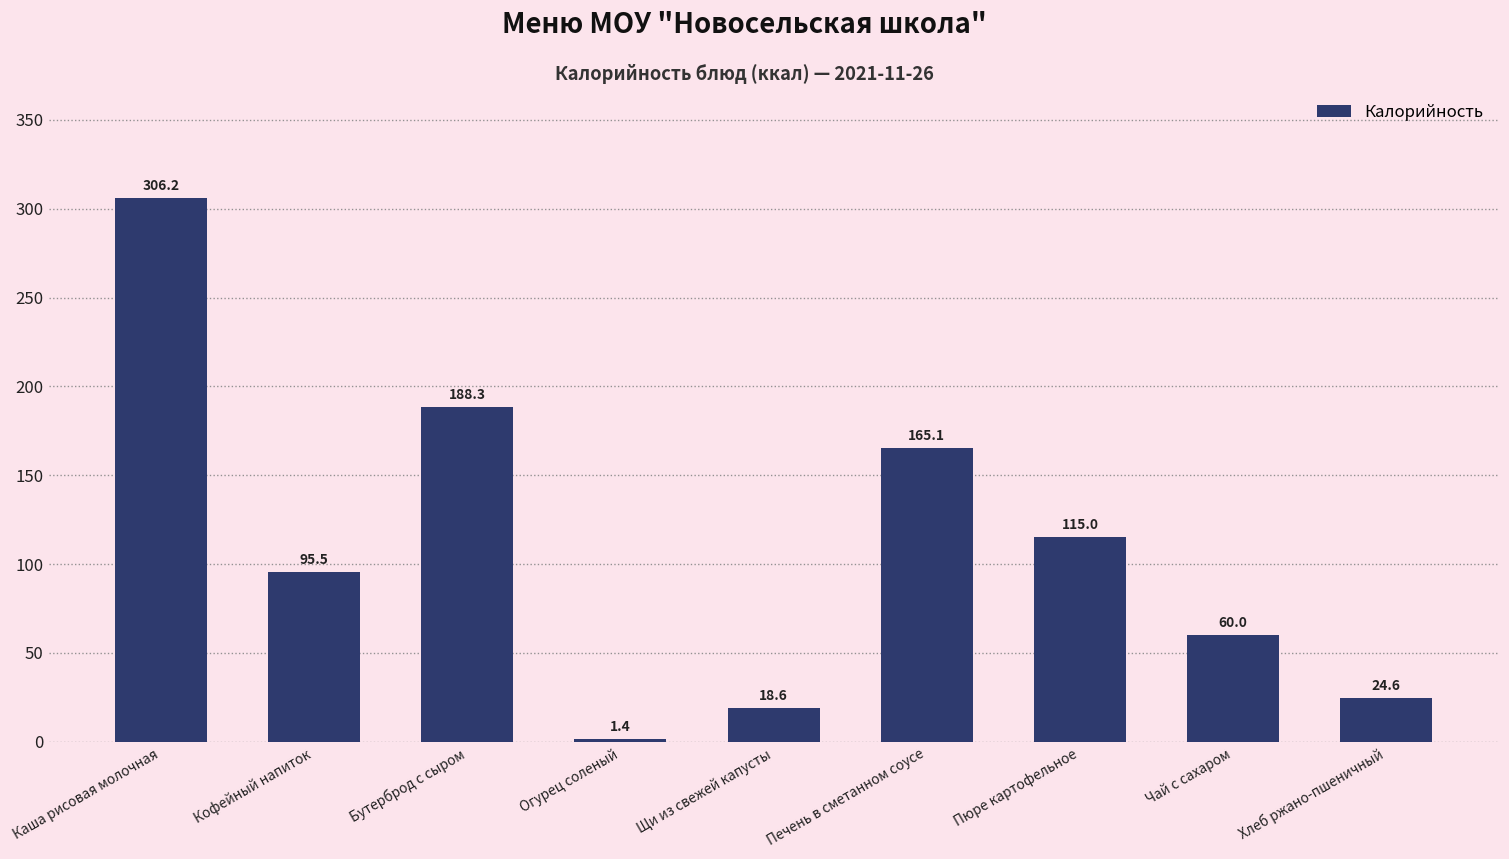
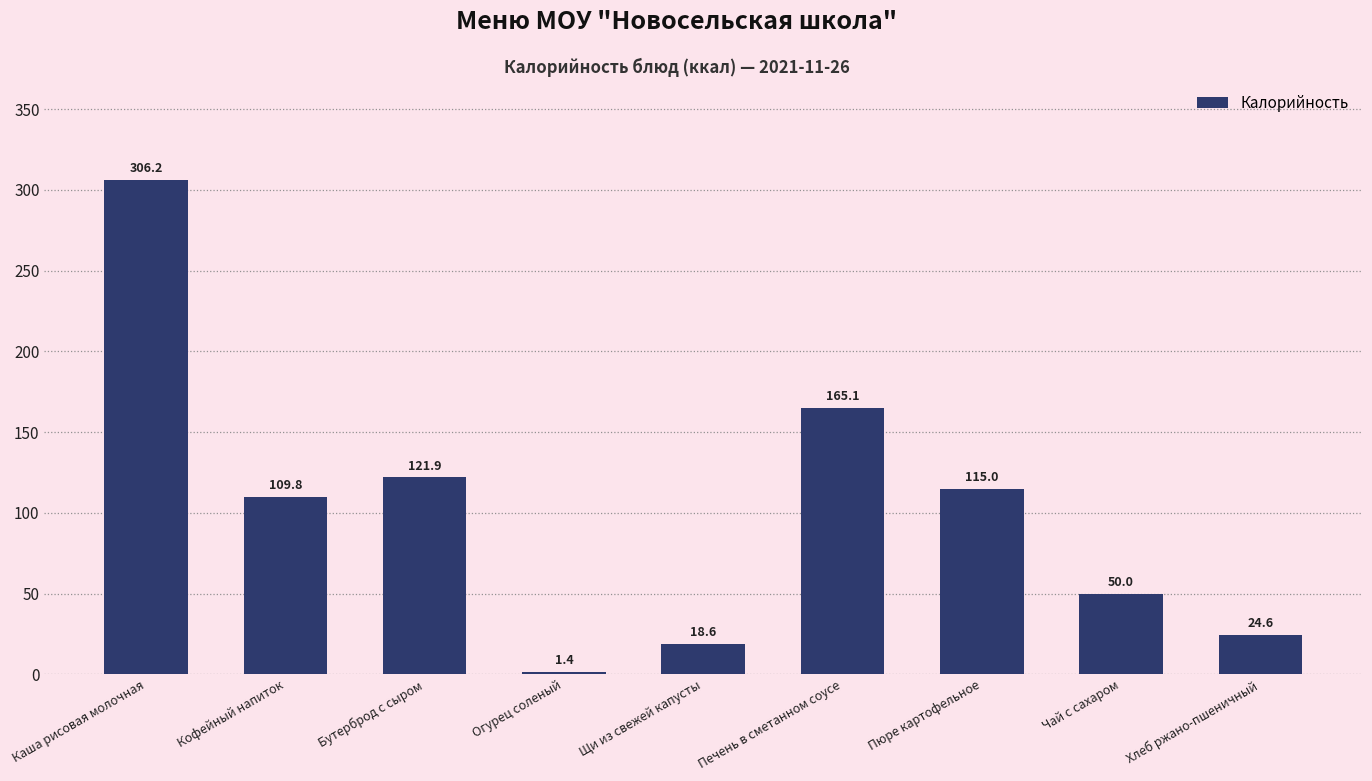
Кофейный напиток: 95.5 -> 109.8
Бутерброд с сыром: 188.3 -> 121.9
Чай с сахаром: 60.0 -> 50.0
